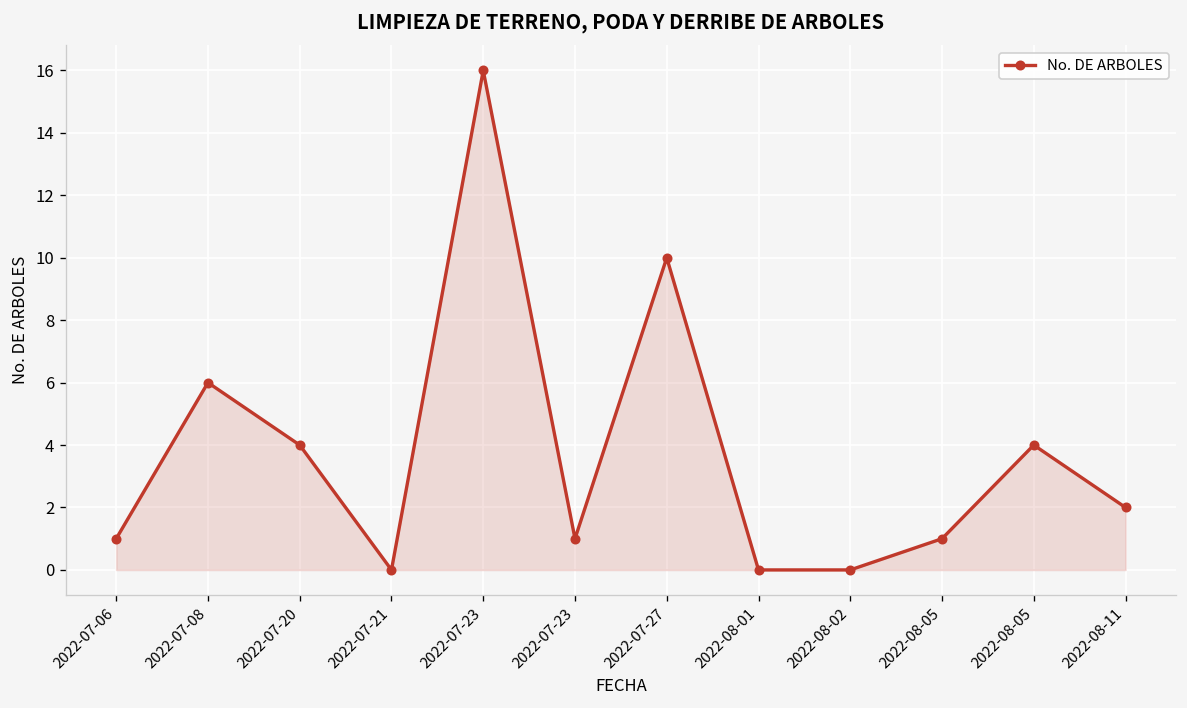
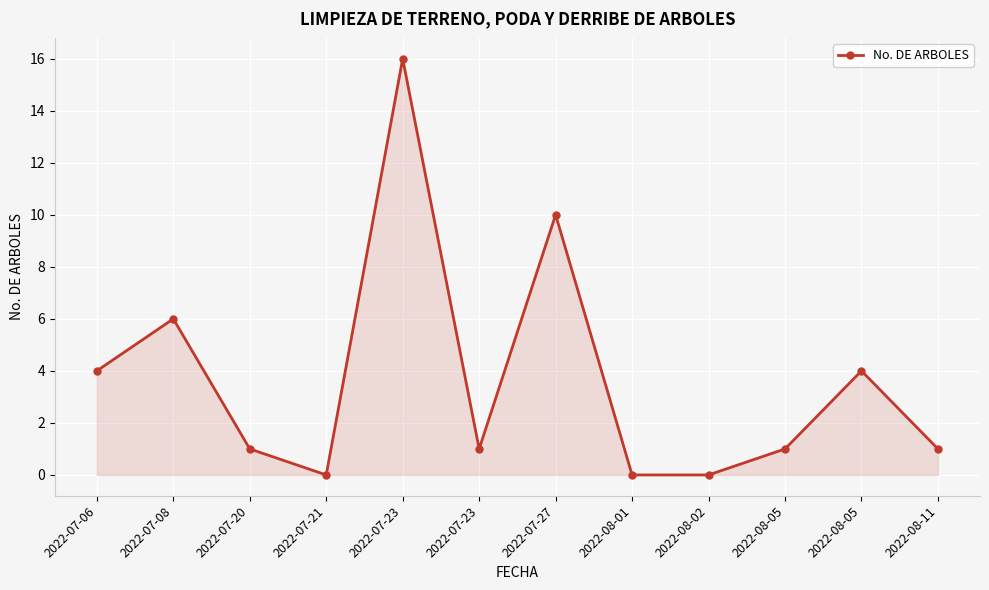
2022-07-06: 1 -> 4
2022-07-20: 4 -> 1
2022-08-11: 2 -> 1
